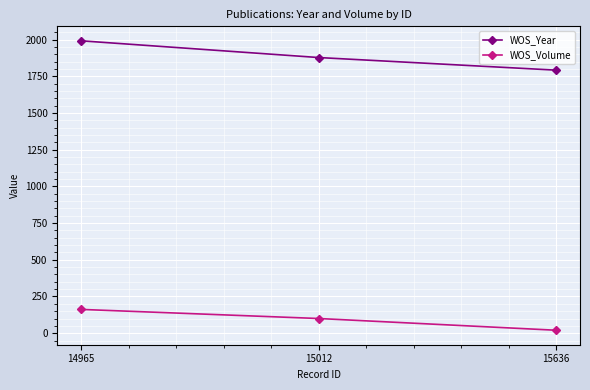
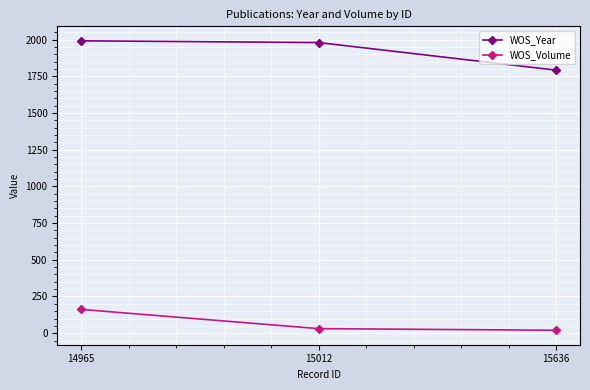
WOS_Year, 15012: 1880 -> 1980
WOS_Volume, 15012: 100 -> 30
